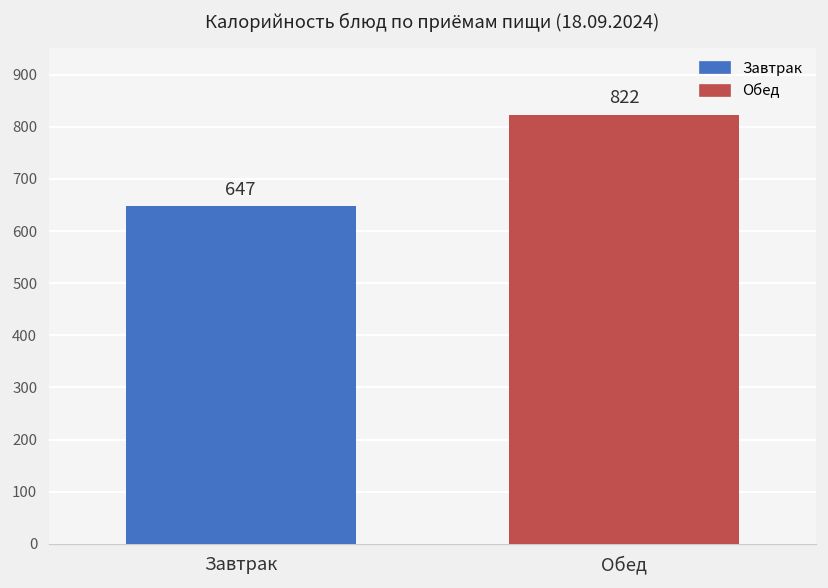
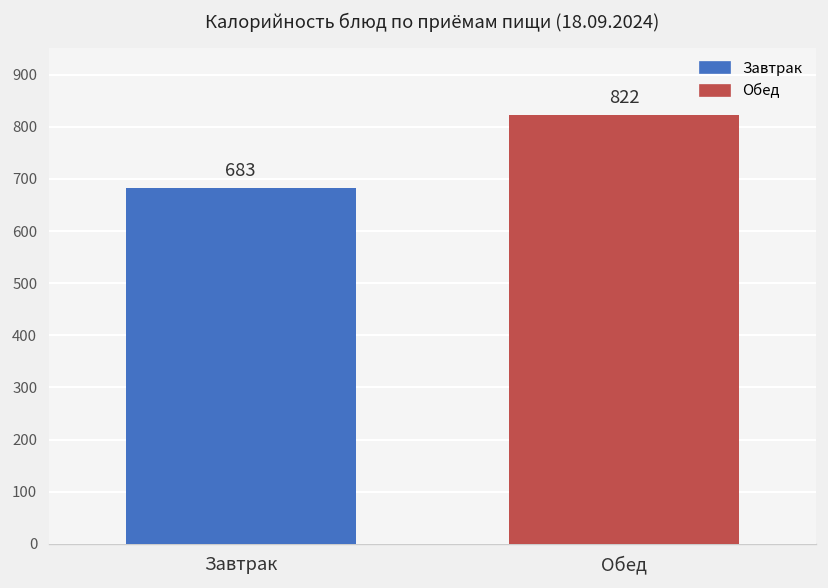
Завтрак: 647 -> 683
